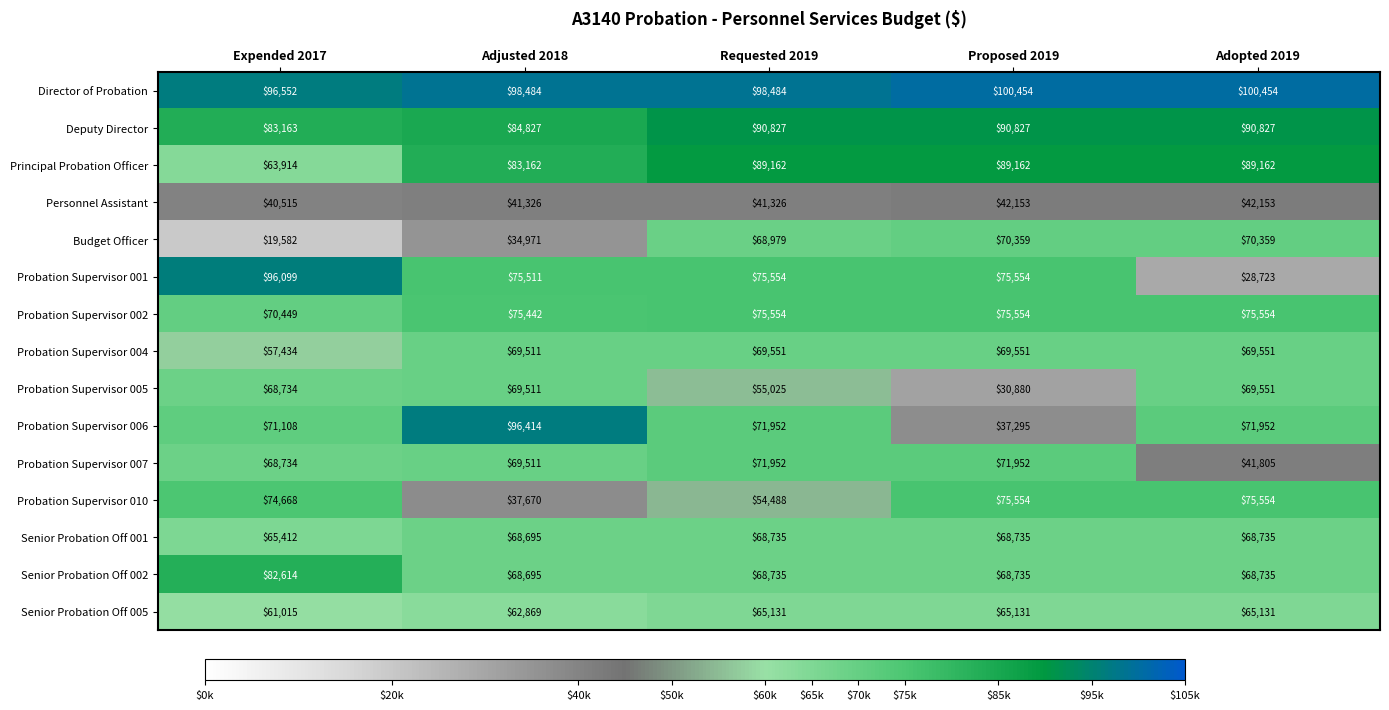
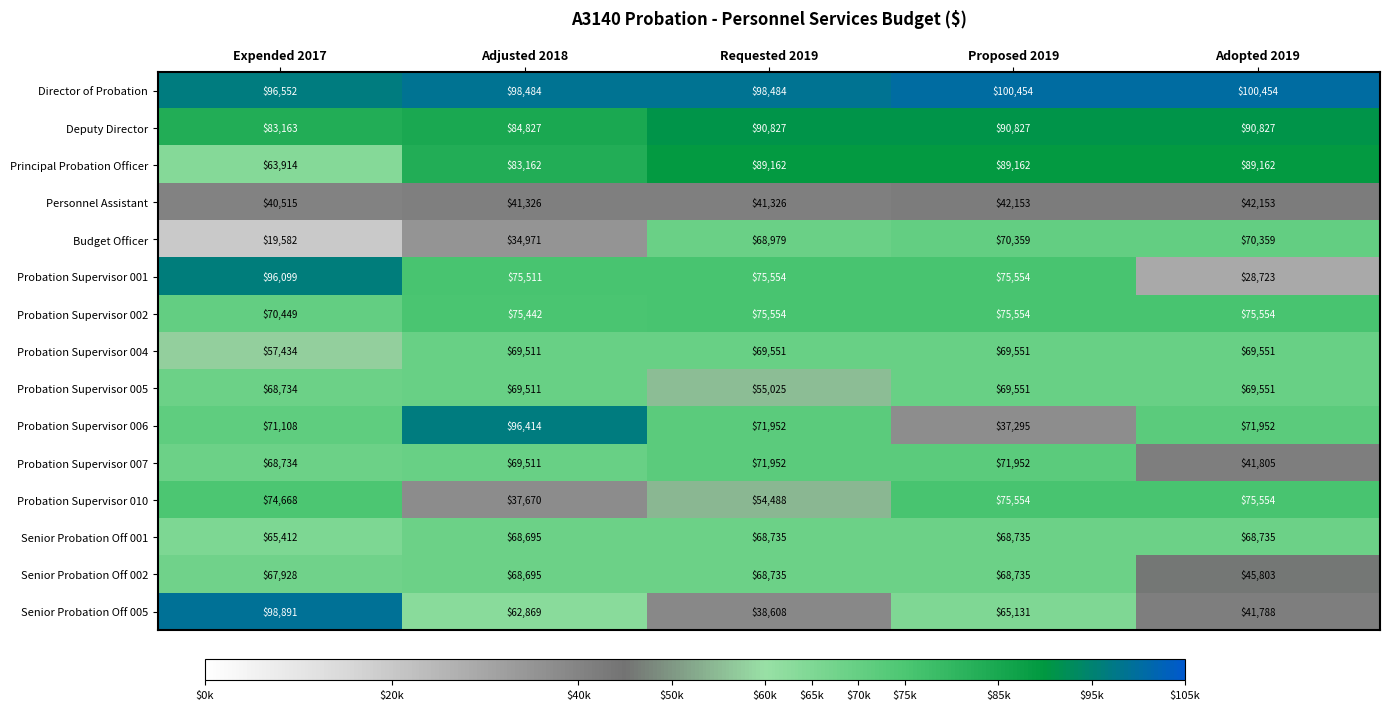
Probation Supervisor 005, Proposed 2019: $30,880 -> $69,551
Senior Probation Off 002, Expended 2017: $82,614 -> $67,928
Senior Probation Off 002, Adopted 2019: $68,735 -> $45,803
Senior Probation Off 005, Expended 2017: $61,015 -> $98,891
Senior Probation Off 005, Requested 2019: $65,131 -> $38,608
Senior Probation Off 005, Adopted 2019: $65,131 -> $41,788
